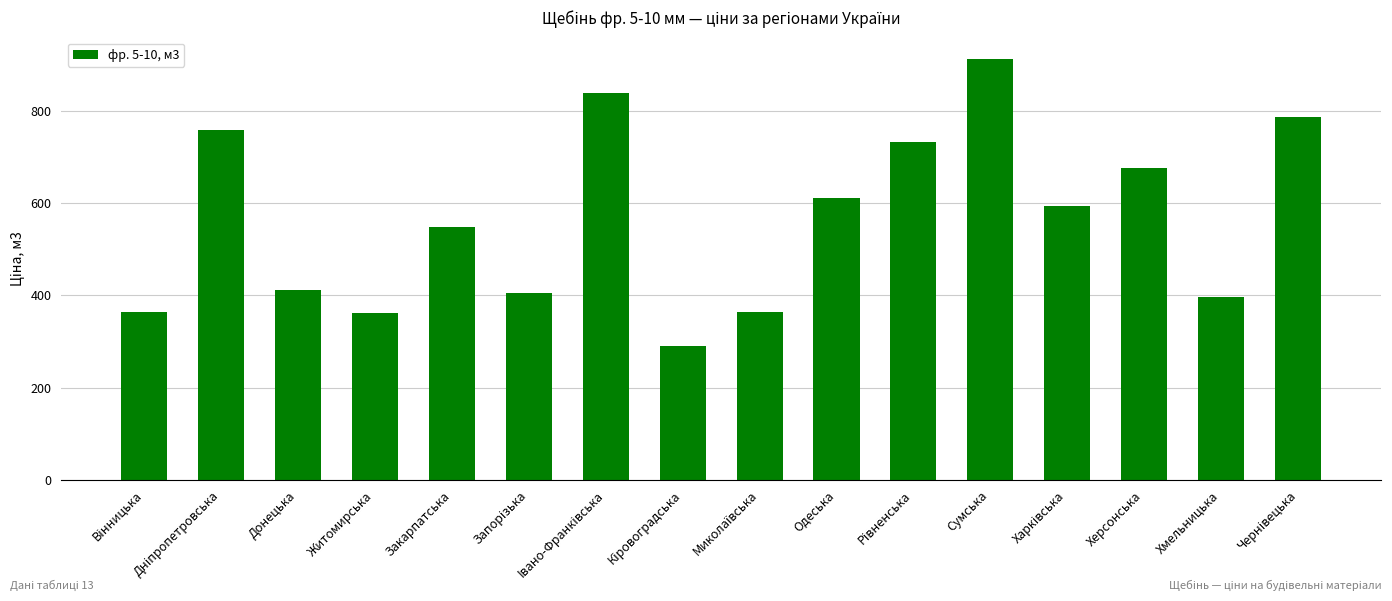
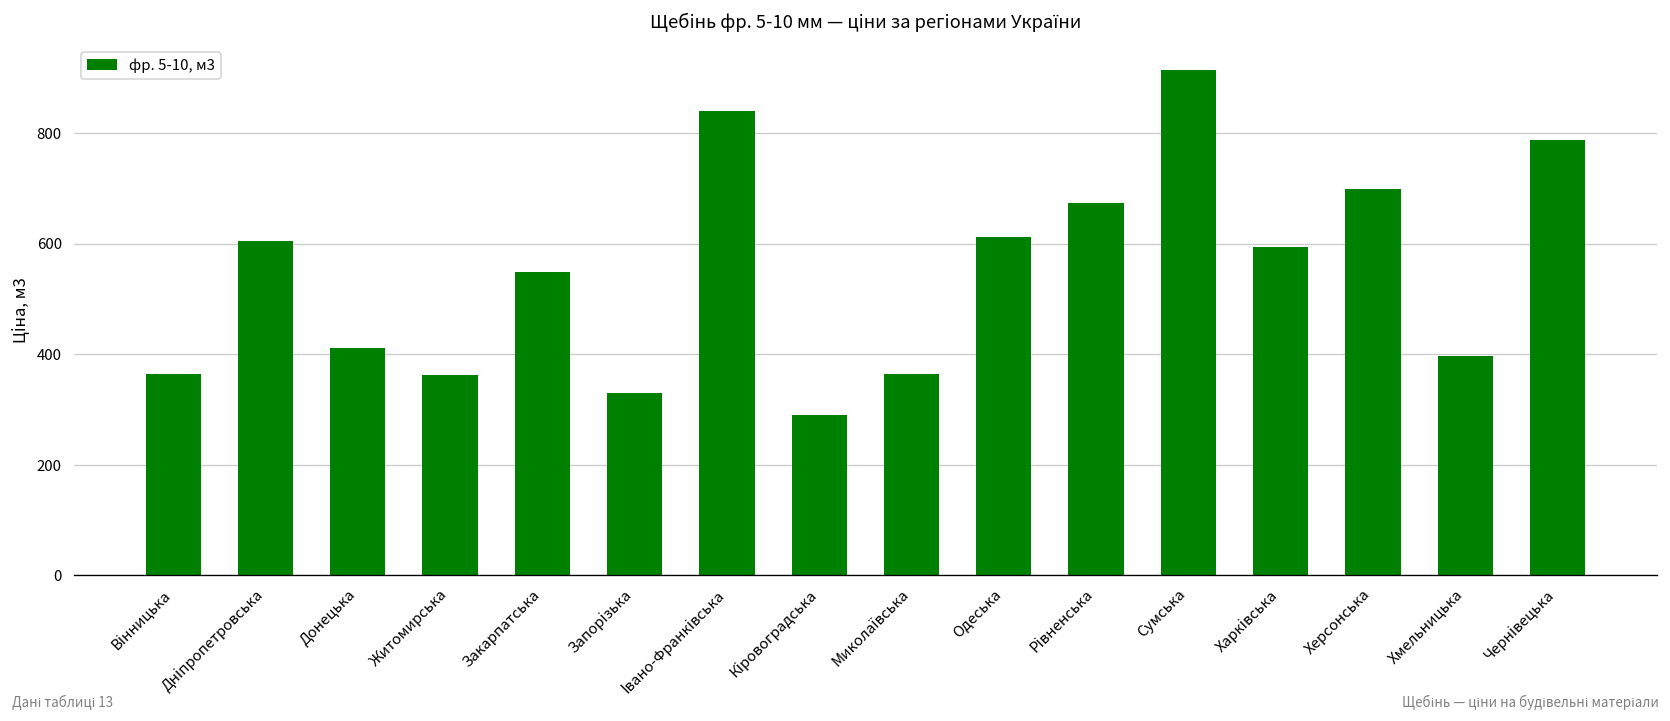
Дніпропетровська: 760 -> 610
Запорізька: 410 -> 330
Рівненська: 730 -> 670
Херсонська: 680 -> 700
